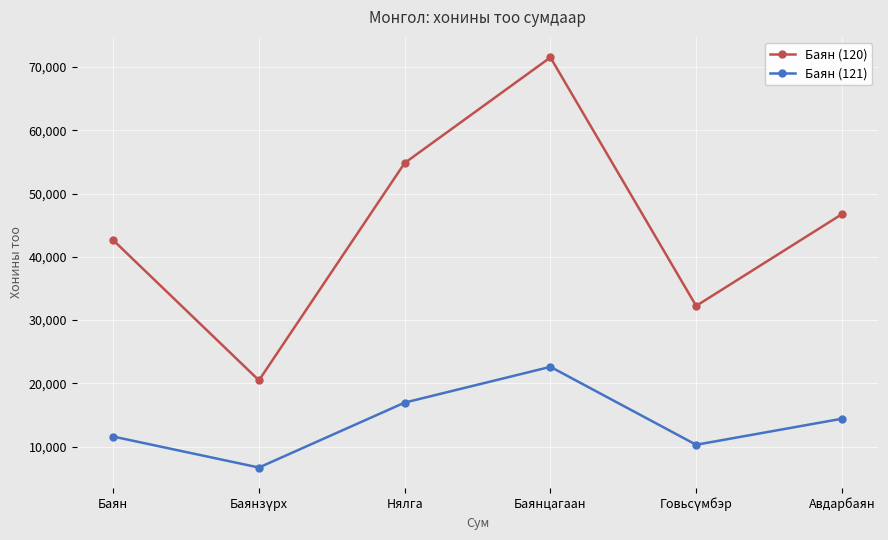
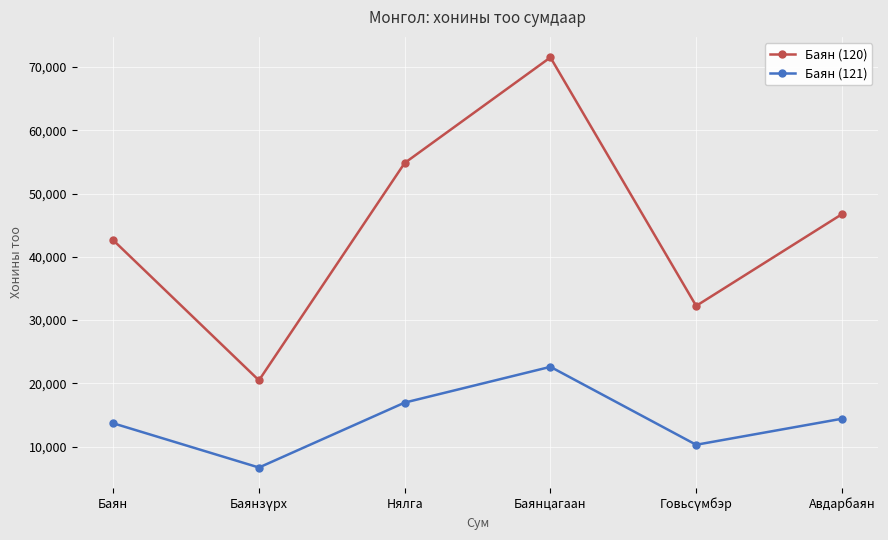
Баян (121), Баян: 12,000 -> 14,000
